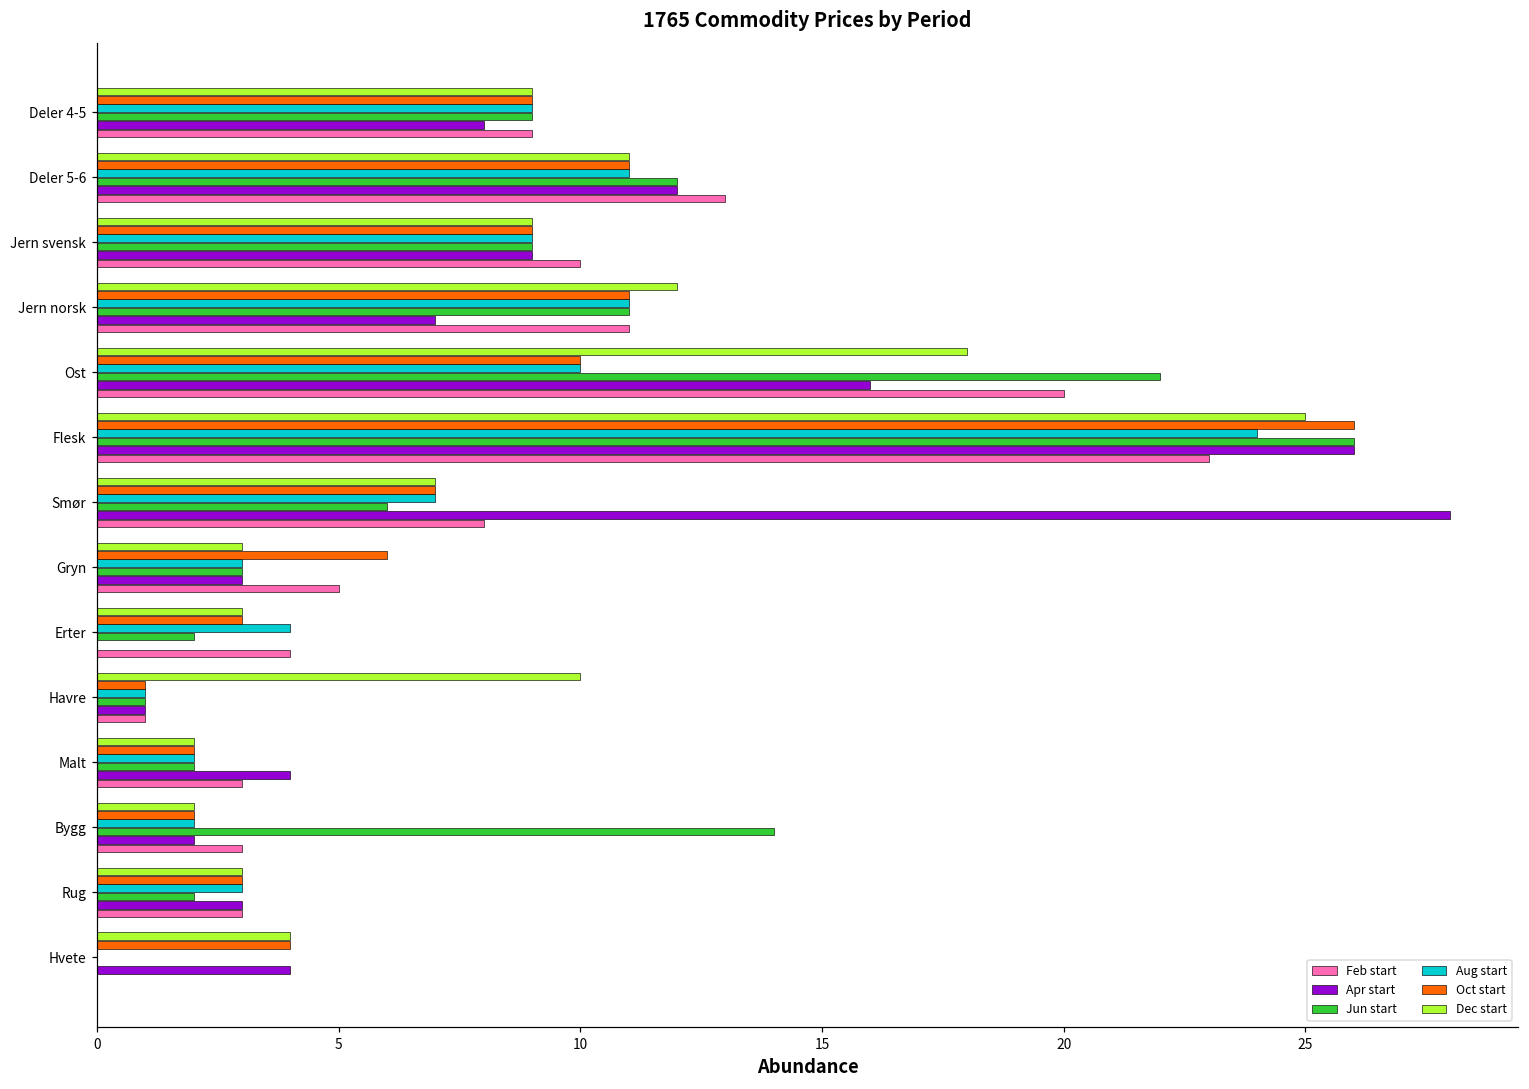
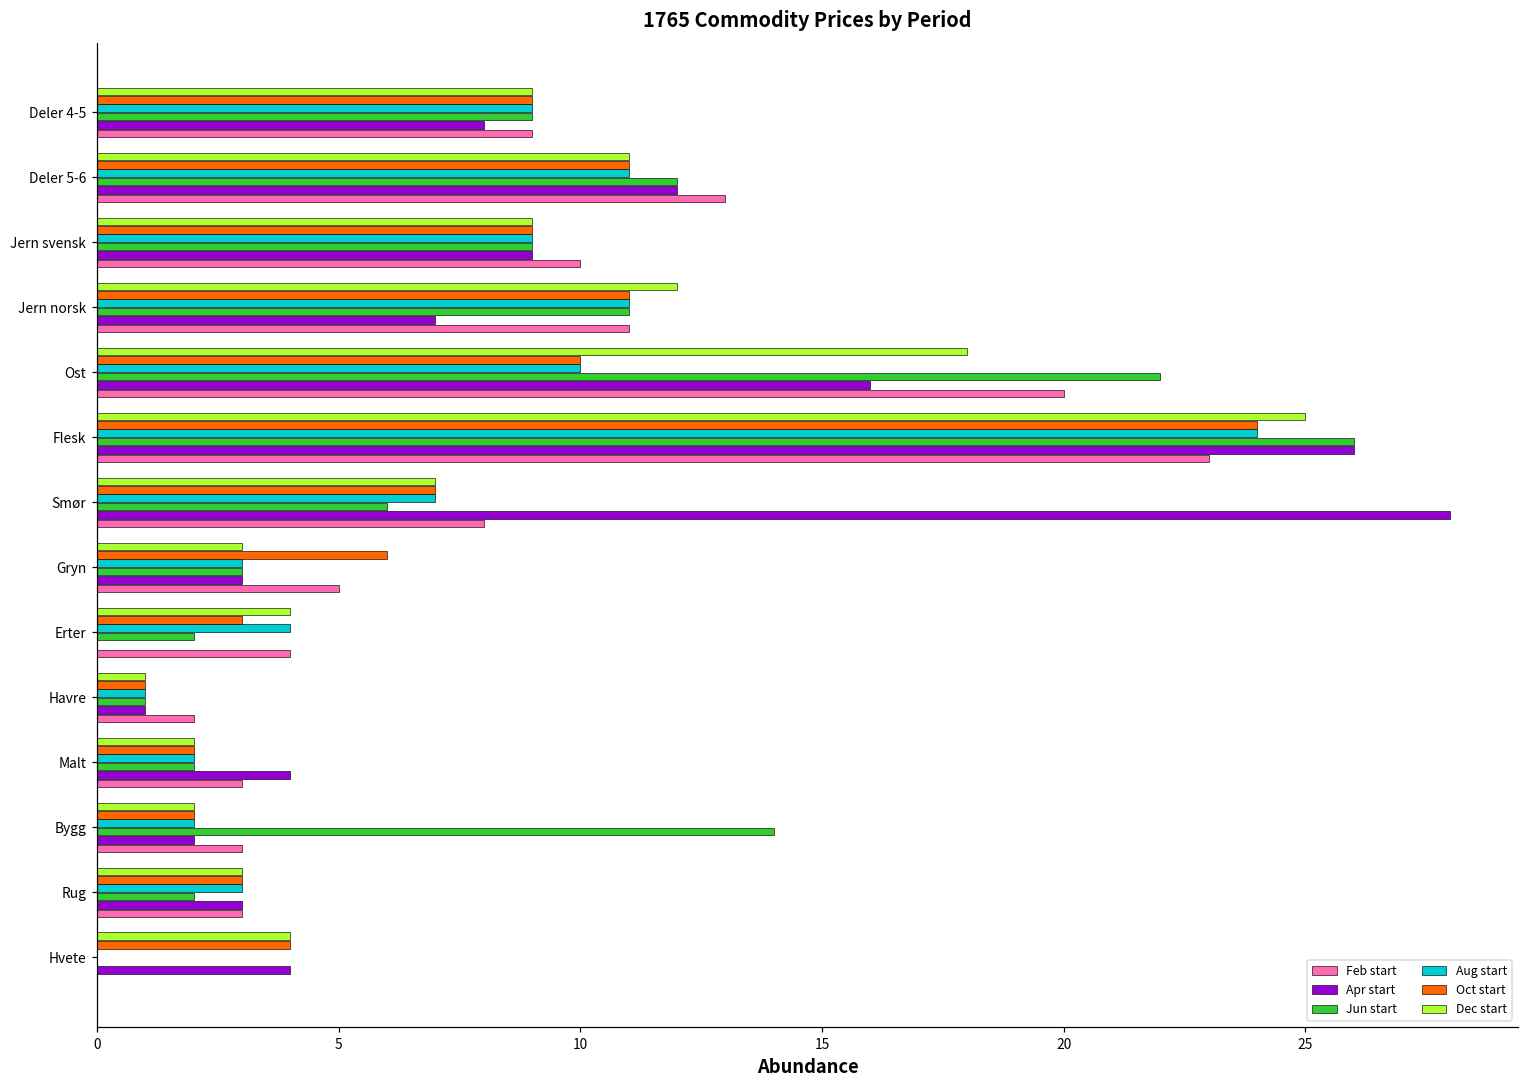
Oct start, Flesk: 26 -> 24
Dec start, Erter: 3 -> 4
Dec start, Havre: 10 -> 1
Feb start, Havre: 1 -> 2
